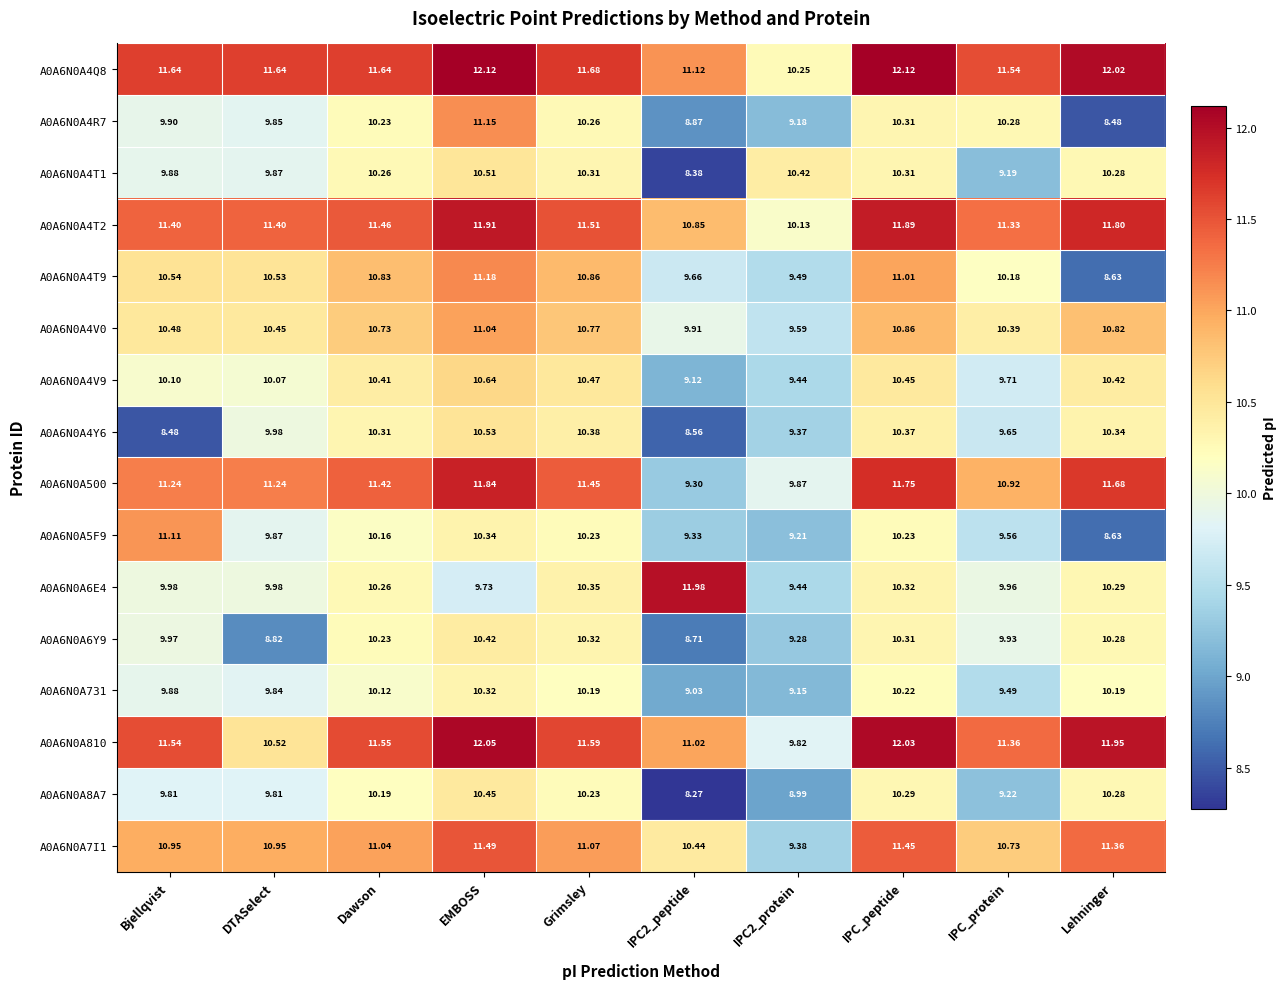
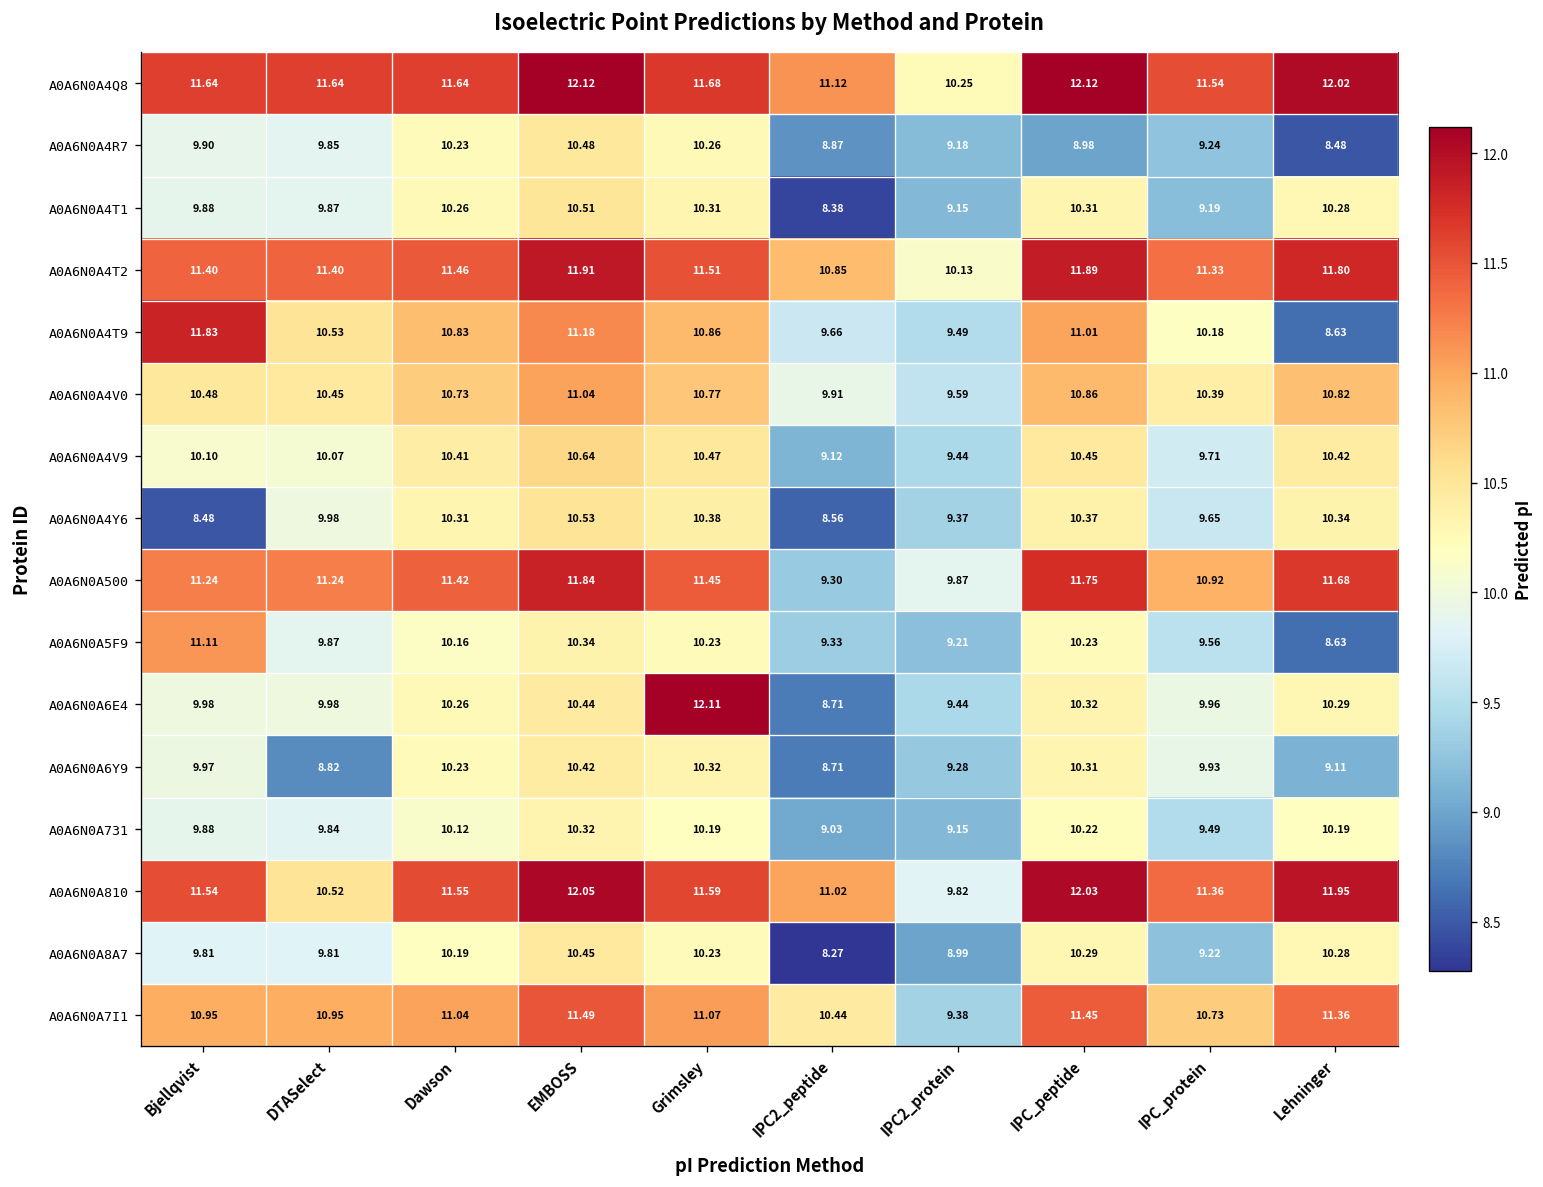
A0A6N0A4R7, EMBOSS: 11.15 -> 10.48
A0A6N0A4R7, IPC_peptide: 10.31 -> 8.98
A0A6N0A4R7, IPC_protein: 10.28 -> 9.24
A0A6N0A4T1, IPC2_protein: 10.42 -> 9.15
A0A6N0A4T9, Bjellqvist: 10.54 -> 11.83
A0A6N0A6E4, EMBOSS: 9.73 -> 10.44
A0A6N0A6E4, Grimsley: 10.35 -> 12.11
A0A6N0A6E4, IPC2_peptide: 11.98 -> 8.71
A0A6N0A6Y9, Lehninger: 10.28 -> 9.11
